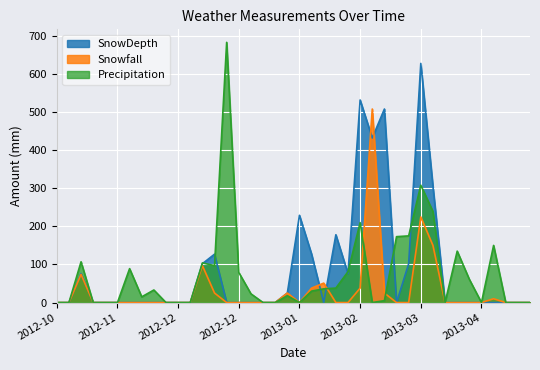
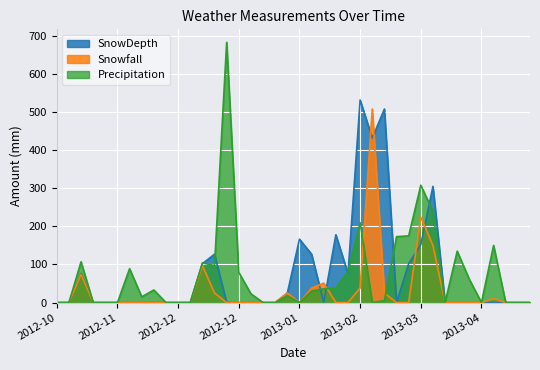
SnowDepth, 2013-01: 230 -> 170
SnowDepth, 2013-03: 630 -> 150
